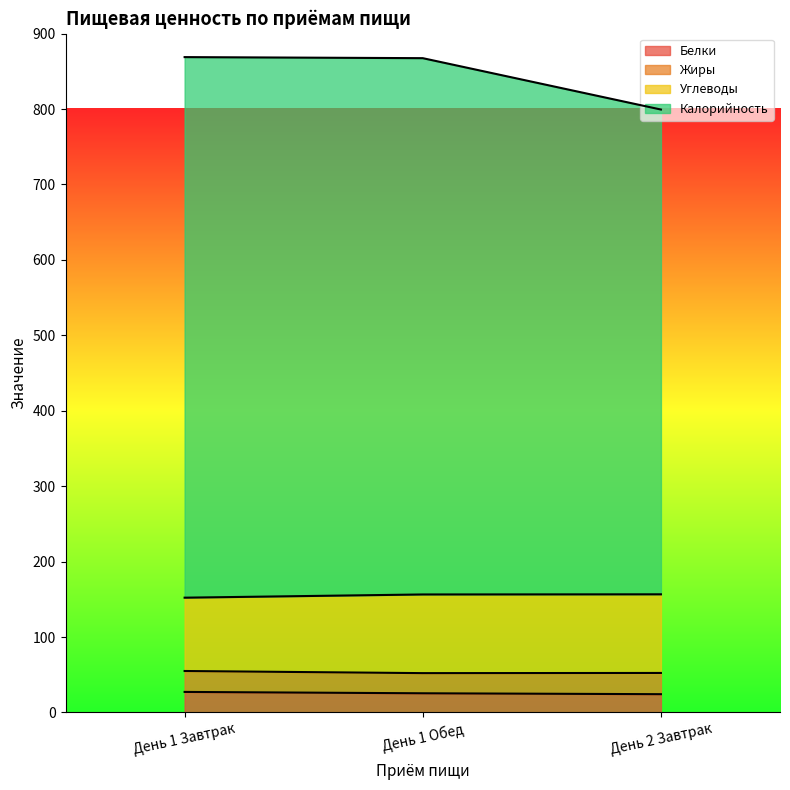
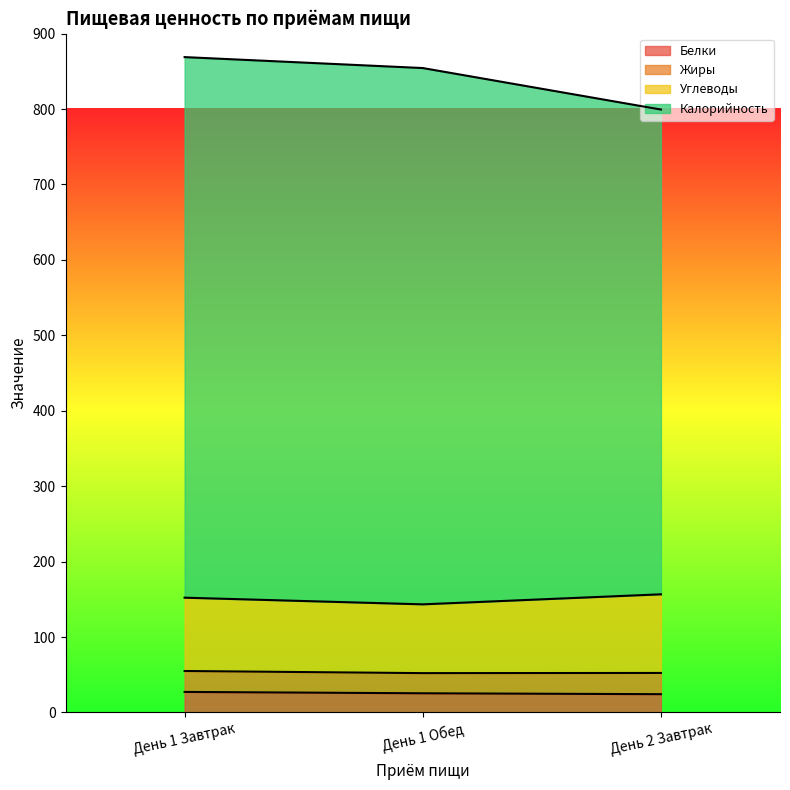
Углеводы, День 1 Обед: 100 -> 90
